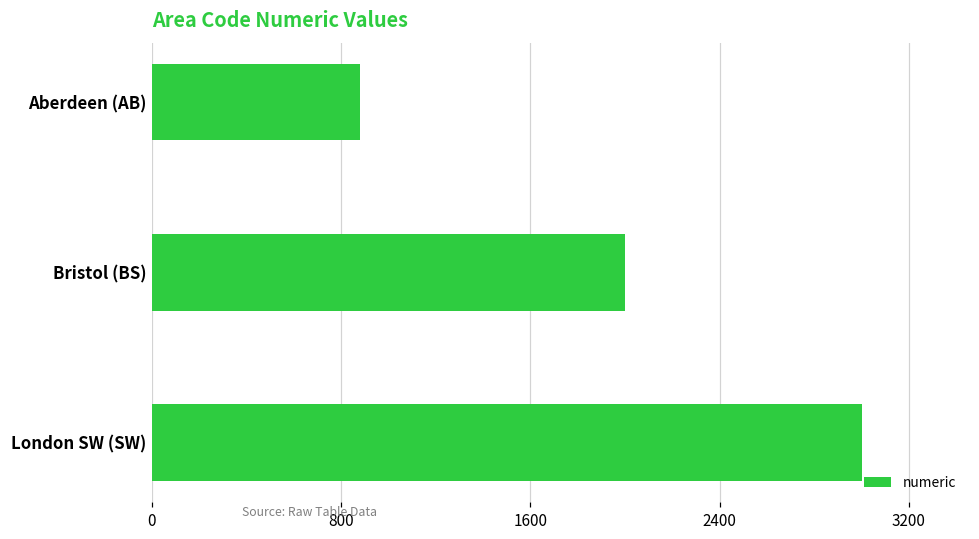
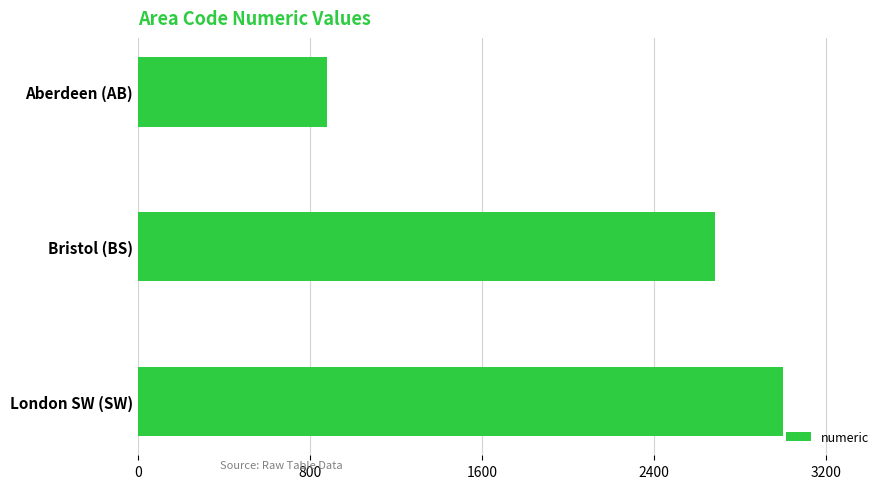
Bristol (BS): 2000 -> 2680
